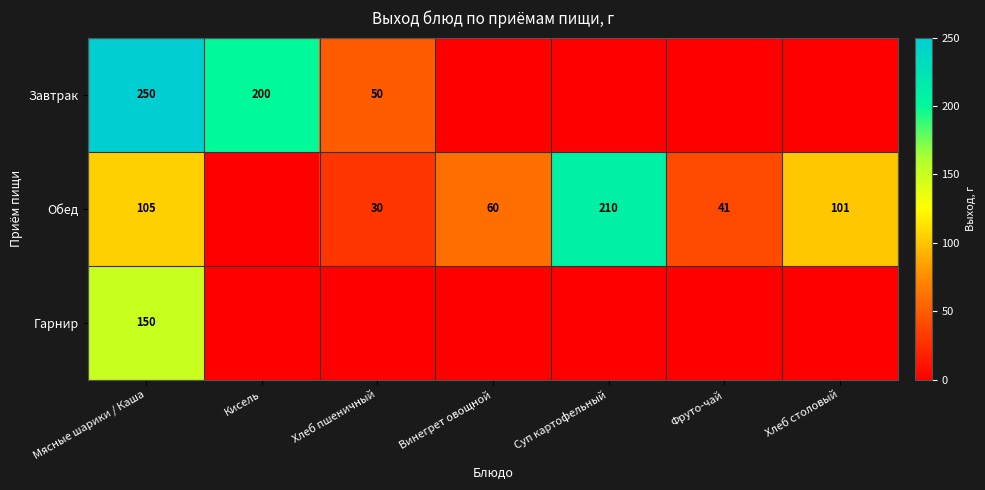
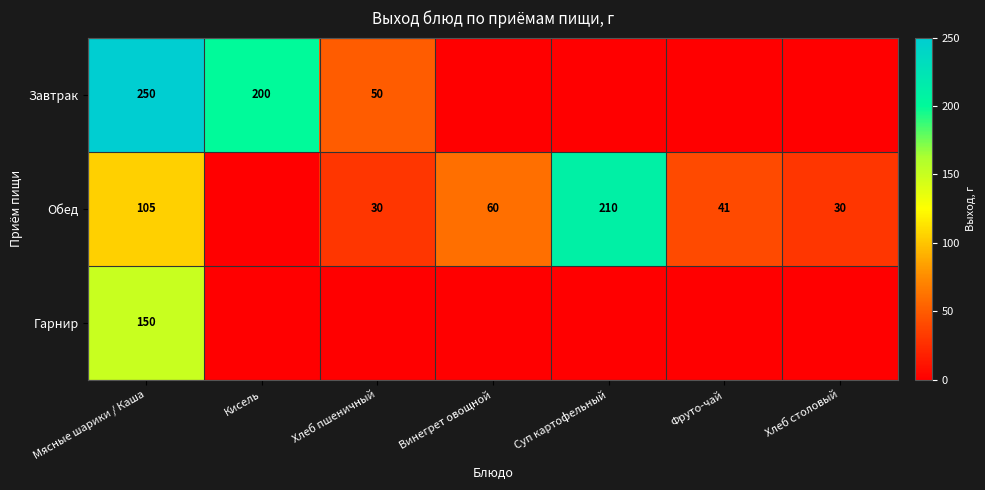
Обед, Хлеб столовый: 101 -> 30
